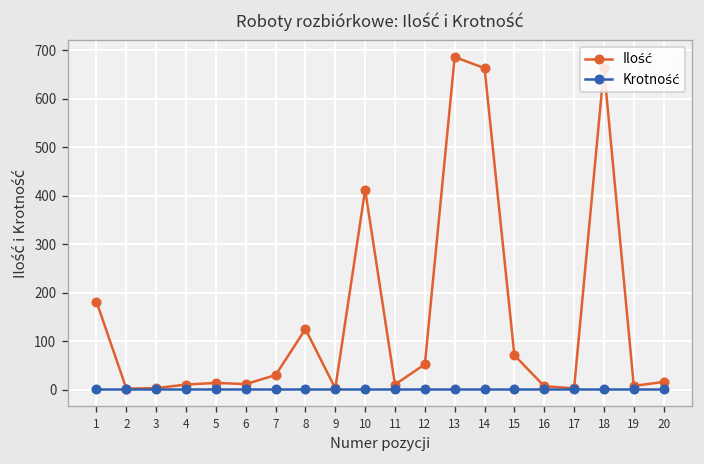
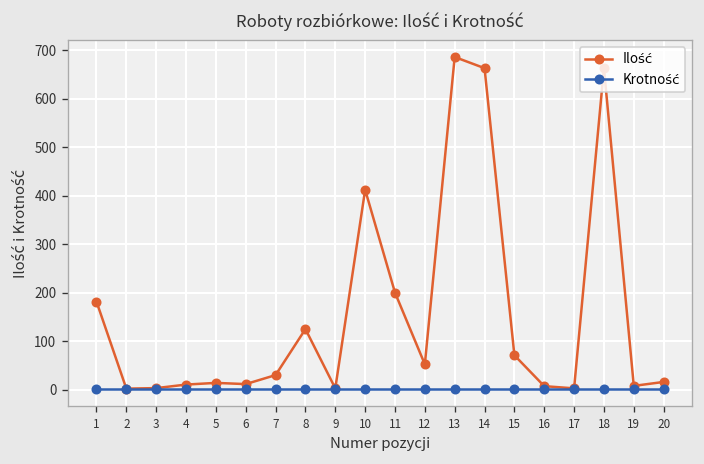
Ilość, 11: 10 -> 200
